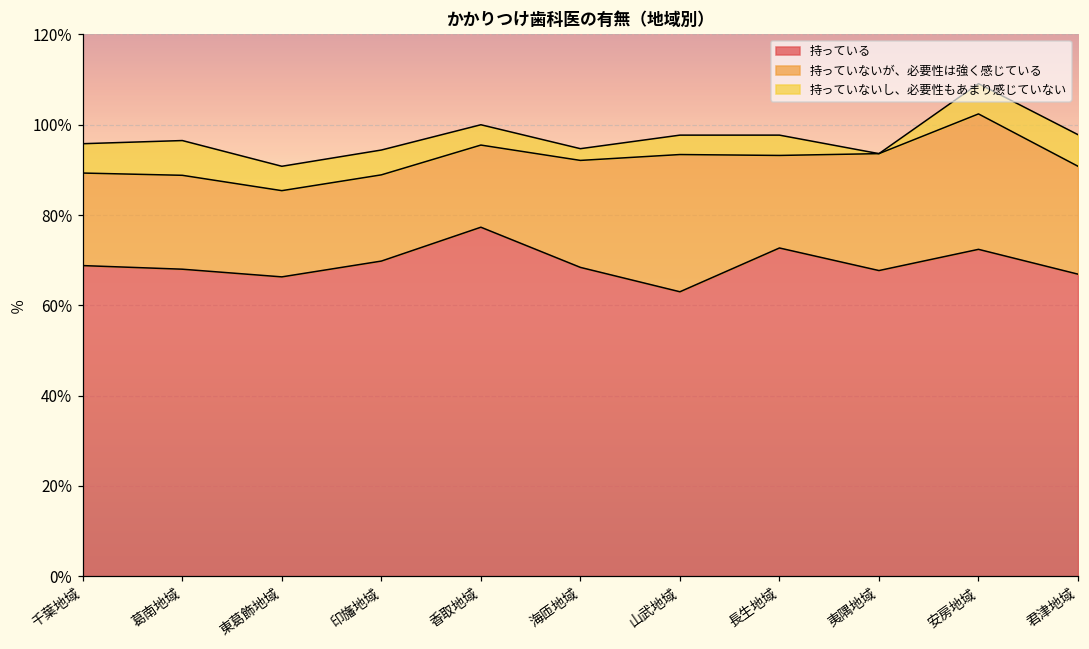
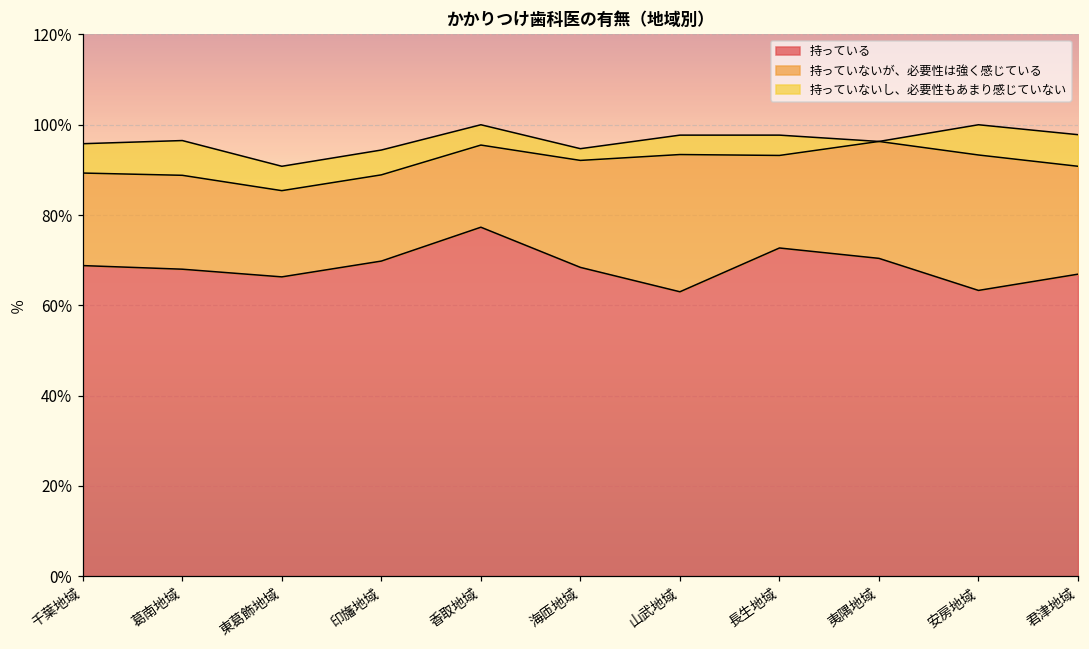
持っている, 夷隅地域: 68% -> 70%
持っている, 安房地域: 72% -> 63%
